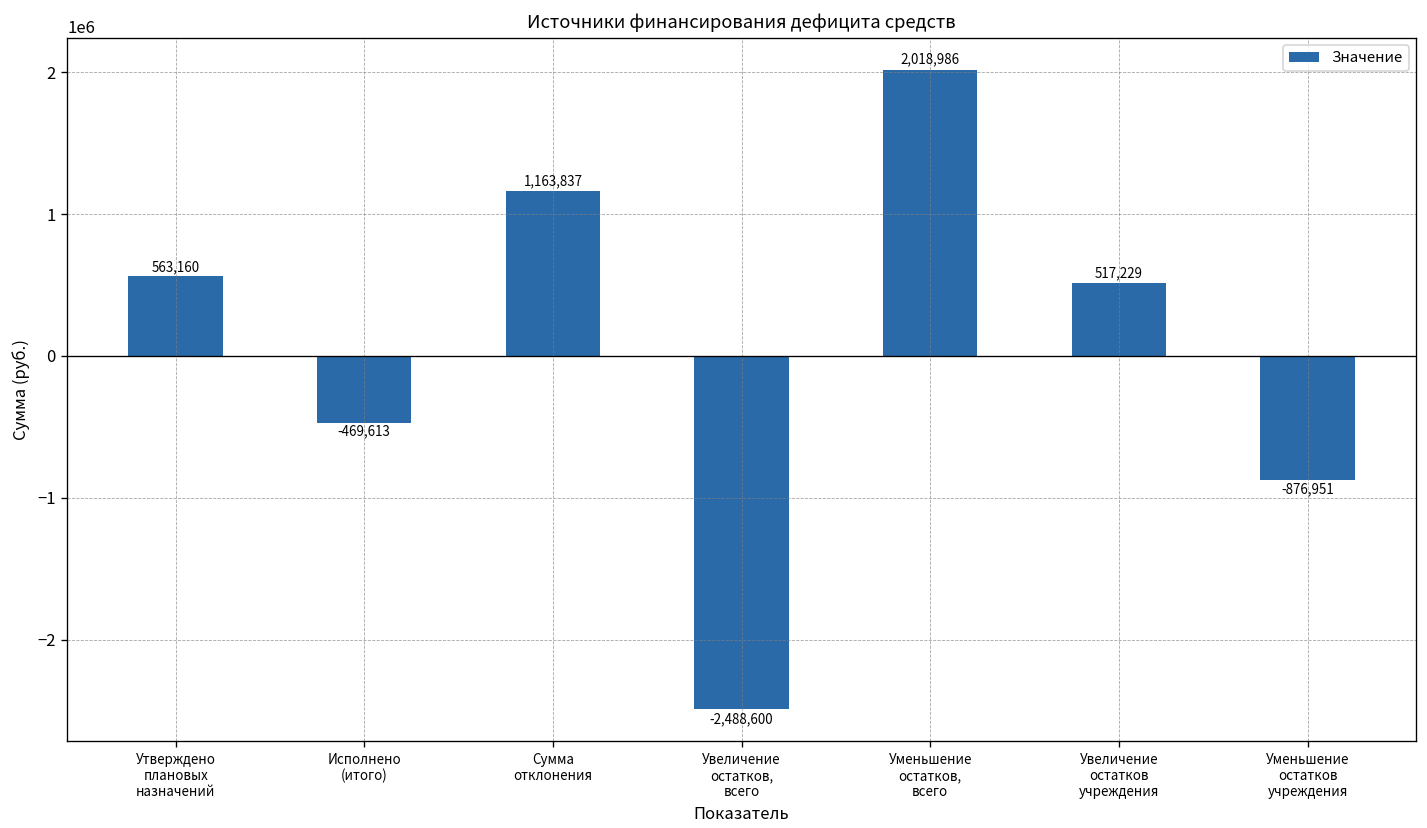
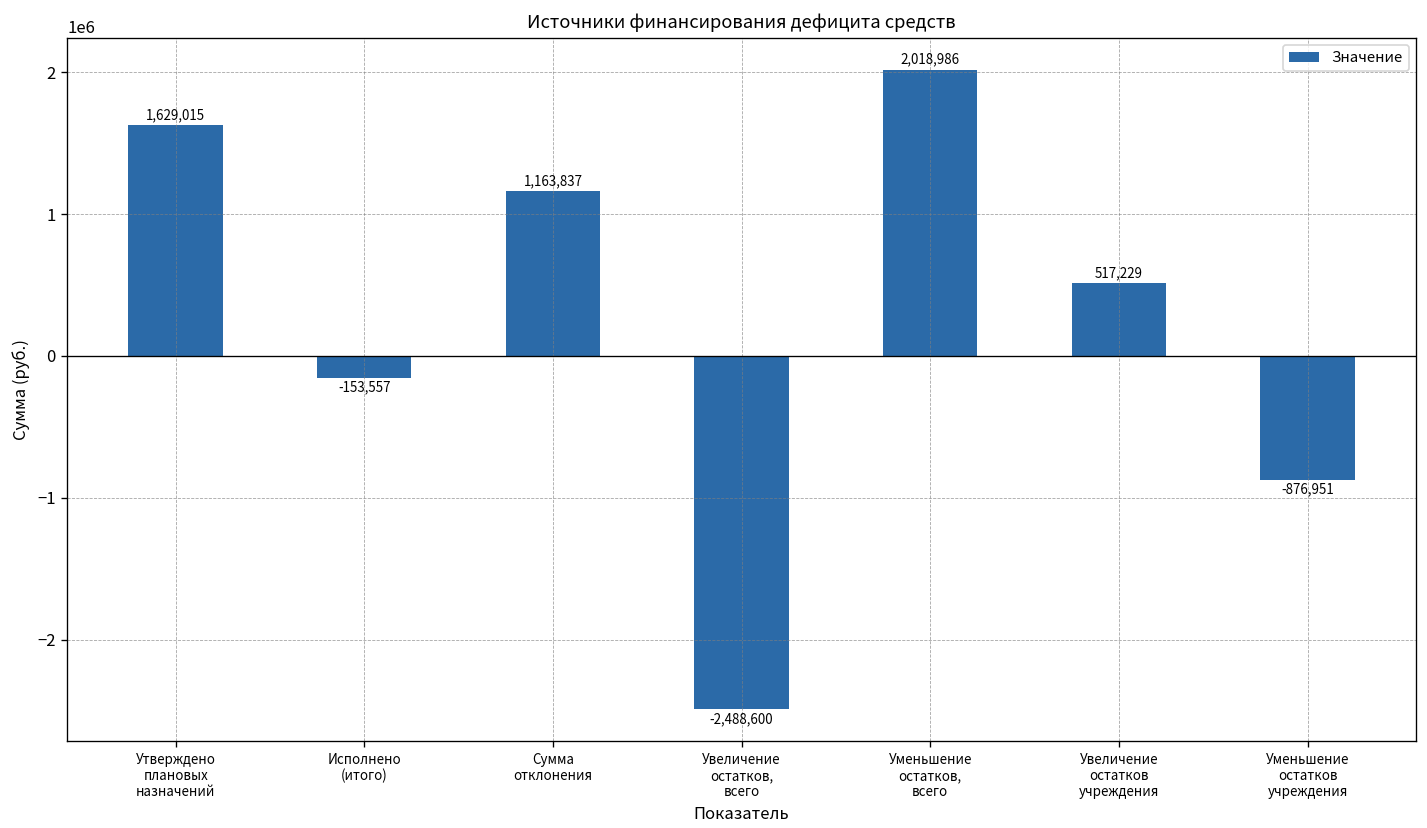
Утверждено плановых назначений: 563,160 -> 1,629,015
Исполнено (итого): -469,613 -> -153,557
